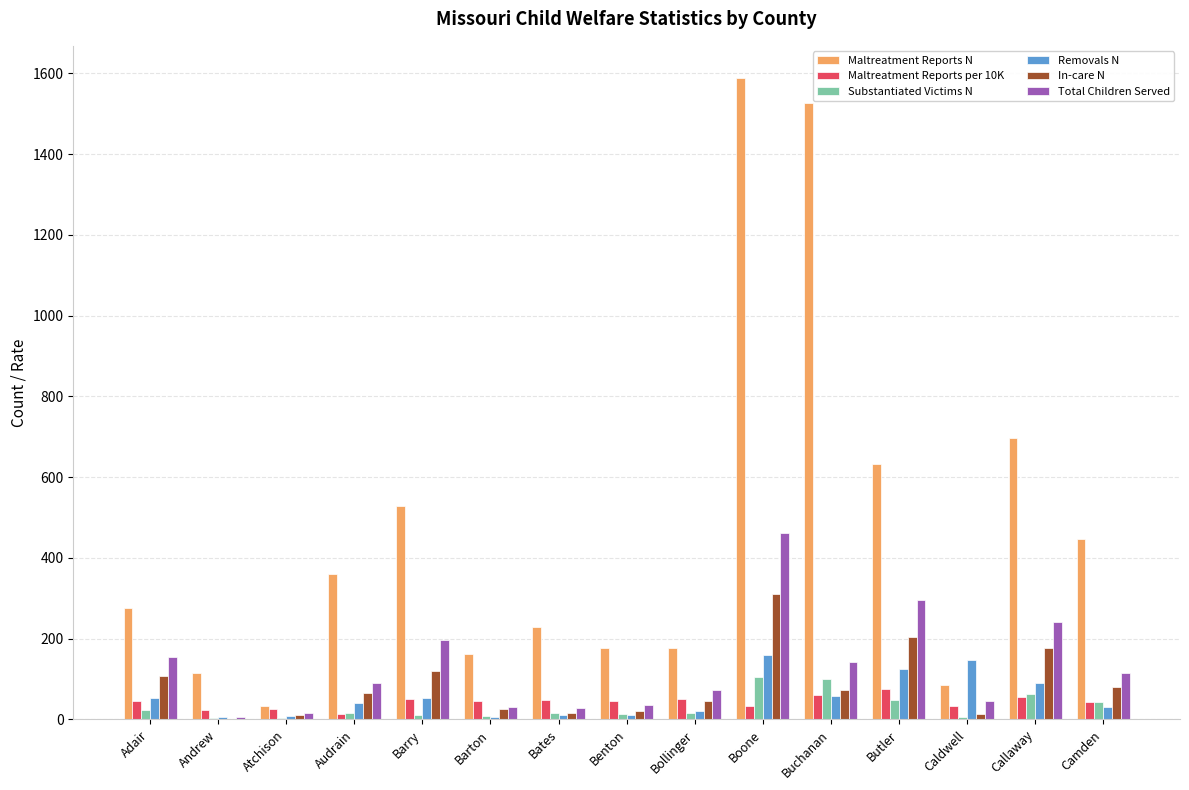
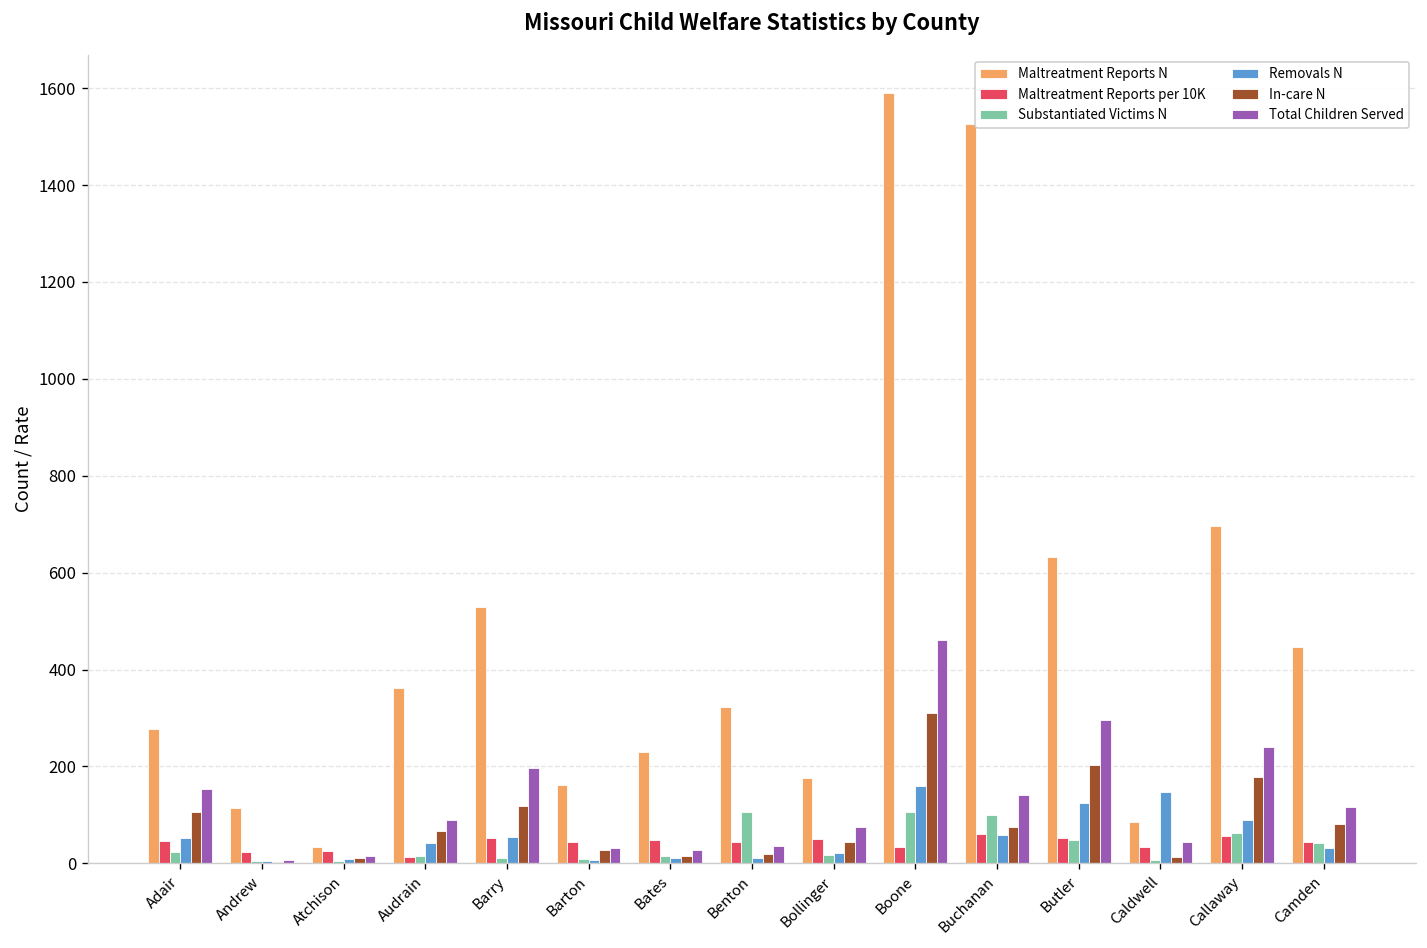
Maltreatment Reports N, Benton: 180 -> 320
Substantiated Victims N, Benton: 10 -> 110
Maltreatment Reports per 10K, Butler: 80 -> 50
